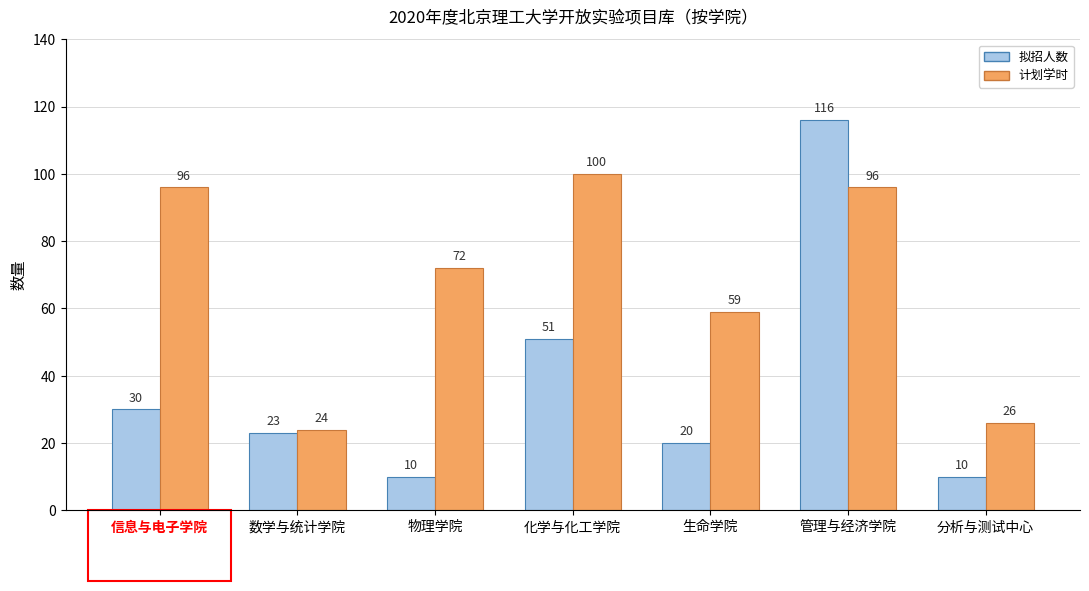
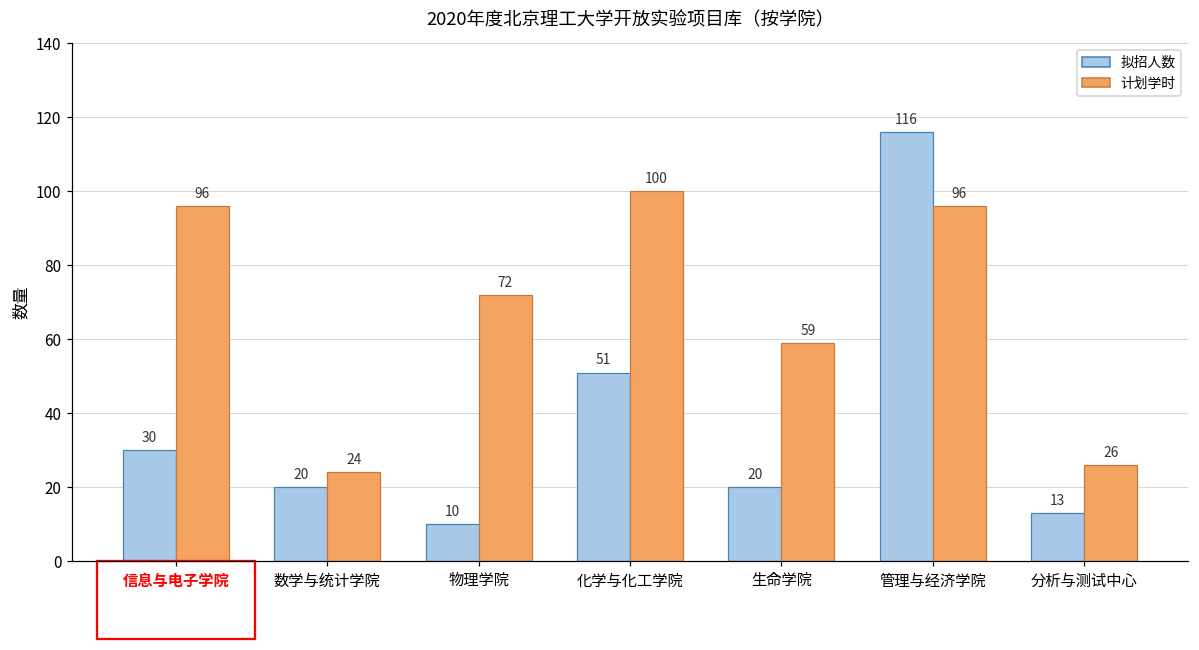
拟招人数, 数学与统计学院: 23 -> 20
拟招人数, 分析与测试中心: 10 -> 13
